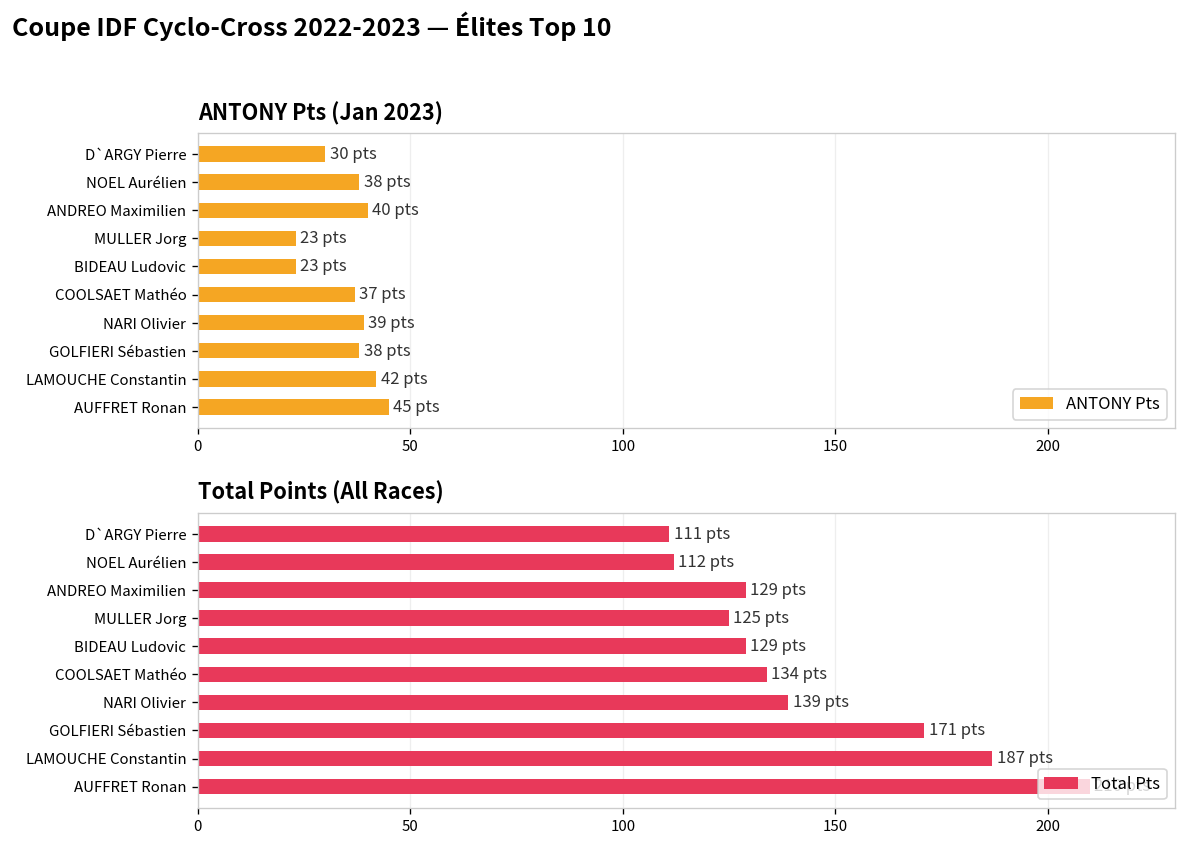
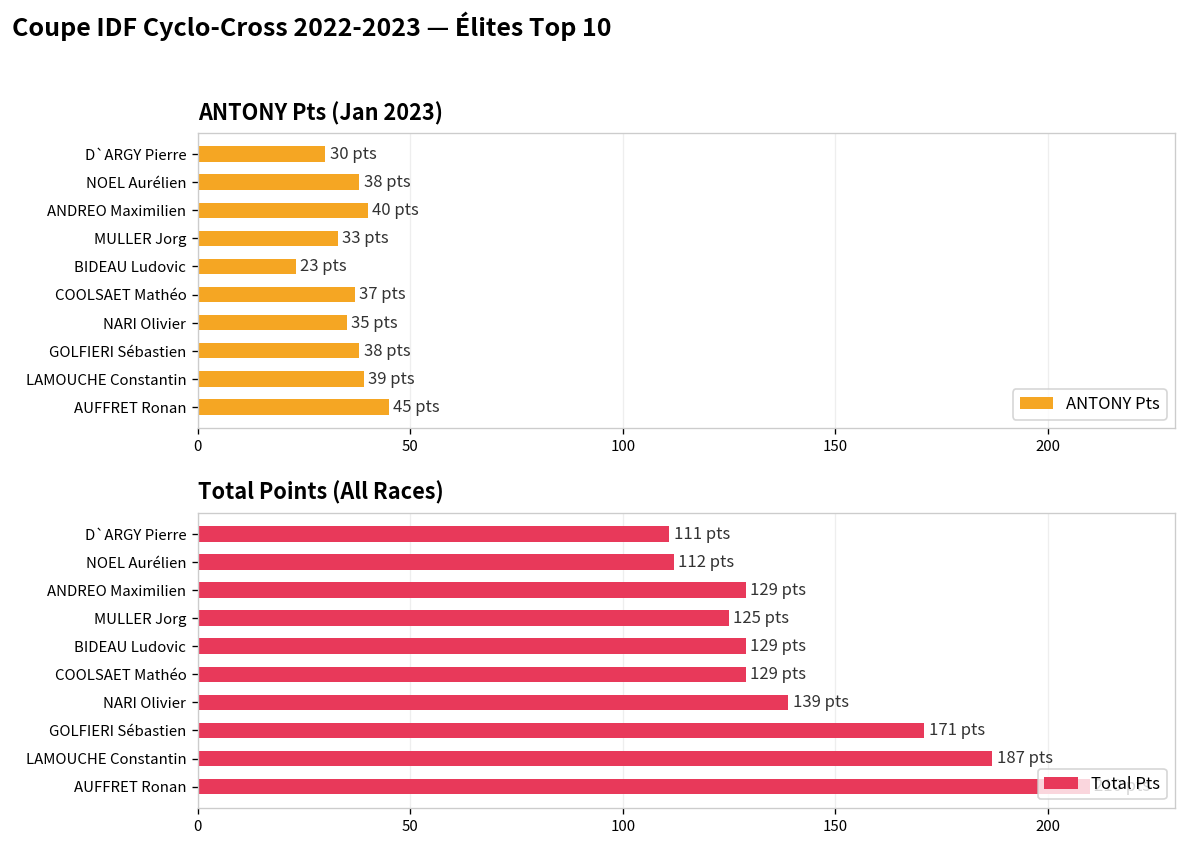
ANTONY Pts (Jan 2023), MULLER Jorg: 23 -> 33
ANTONY Pts (Jan 2023), NARI Olivier: 39 -> 35
ANTONY Pts (Jan 2023), LAMOUCHE Constantin: 42 -> 39
Total Points (All Races), COOLSAET Mathéo: 134 -> 129
